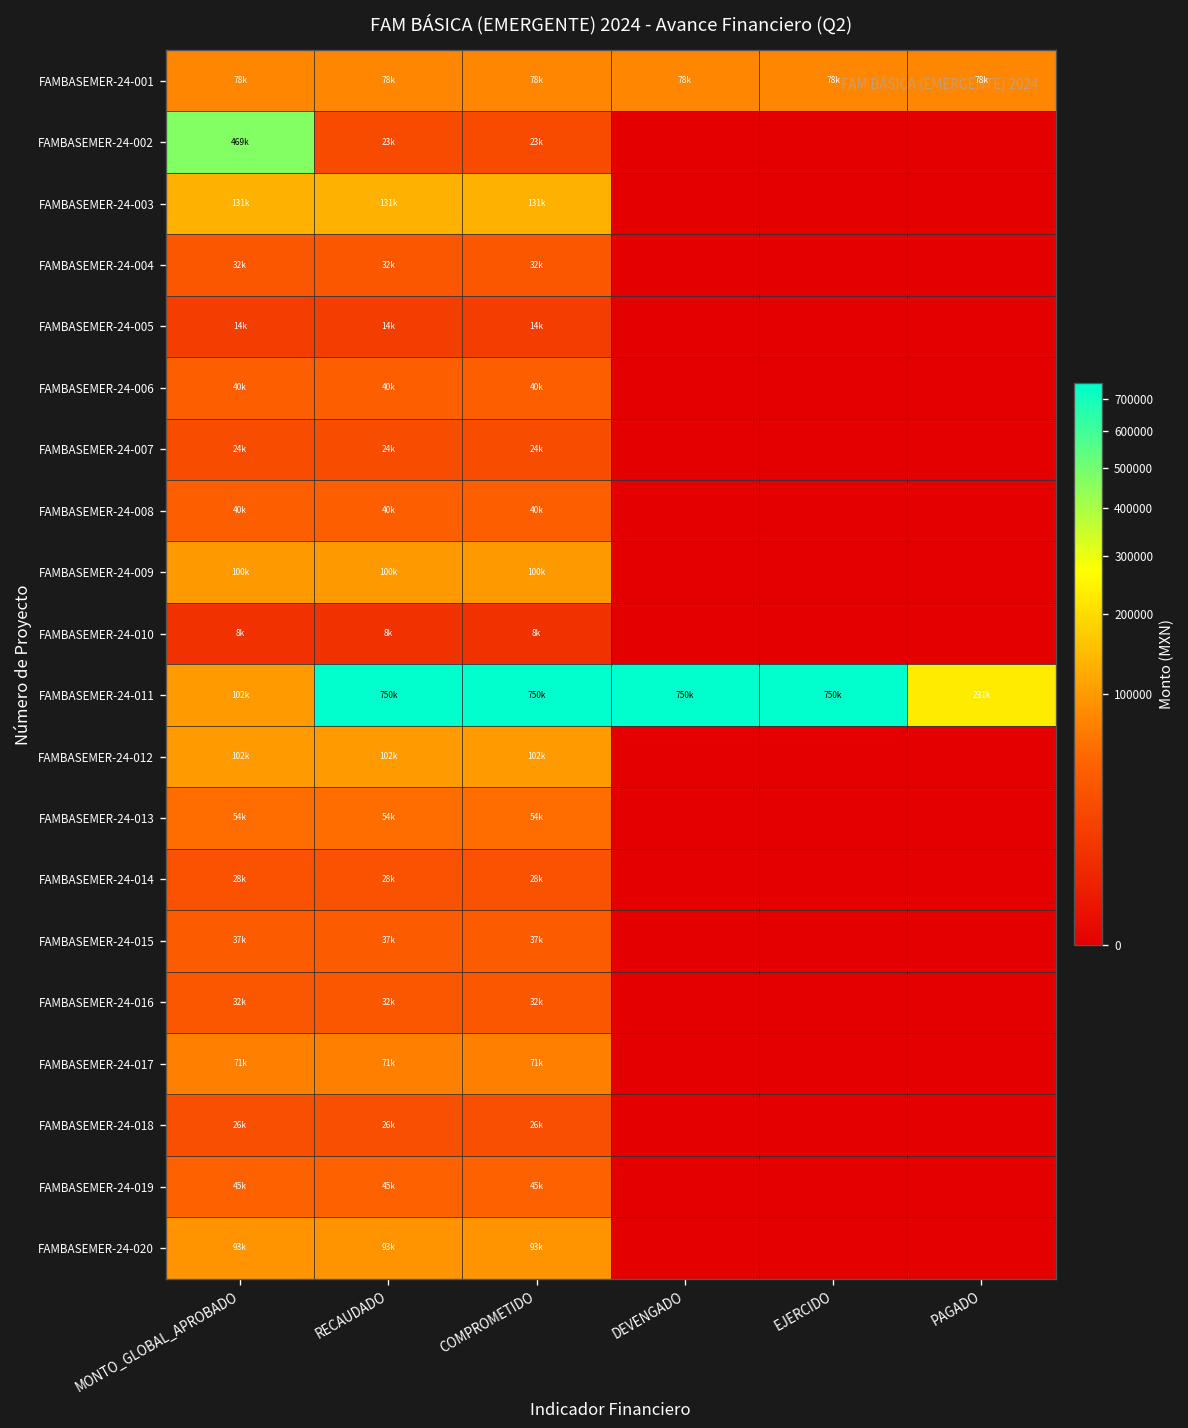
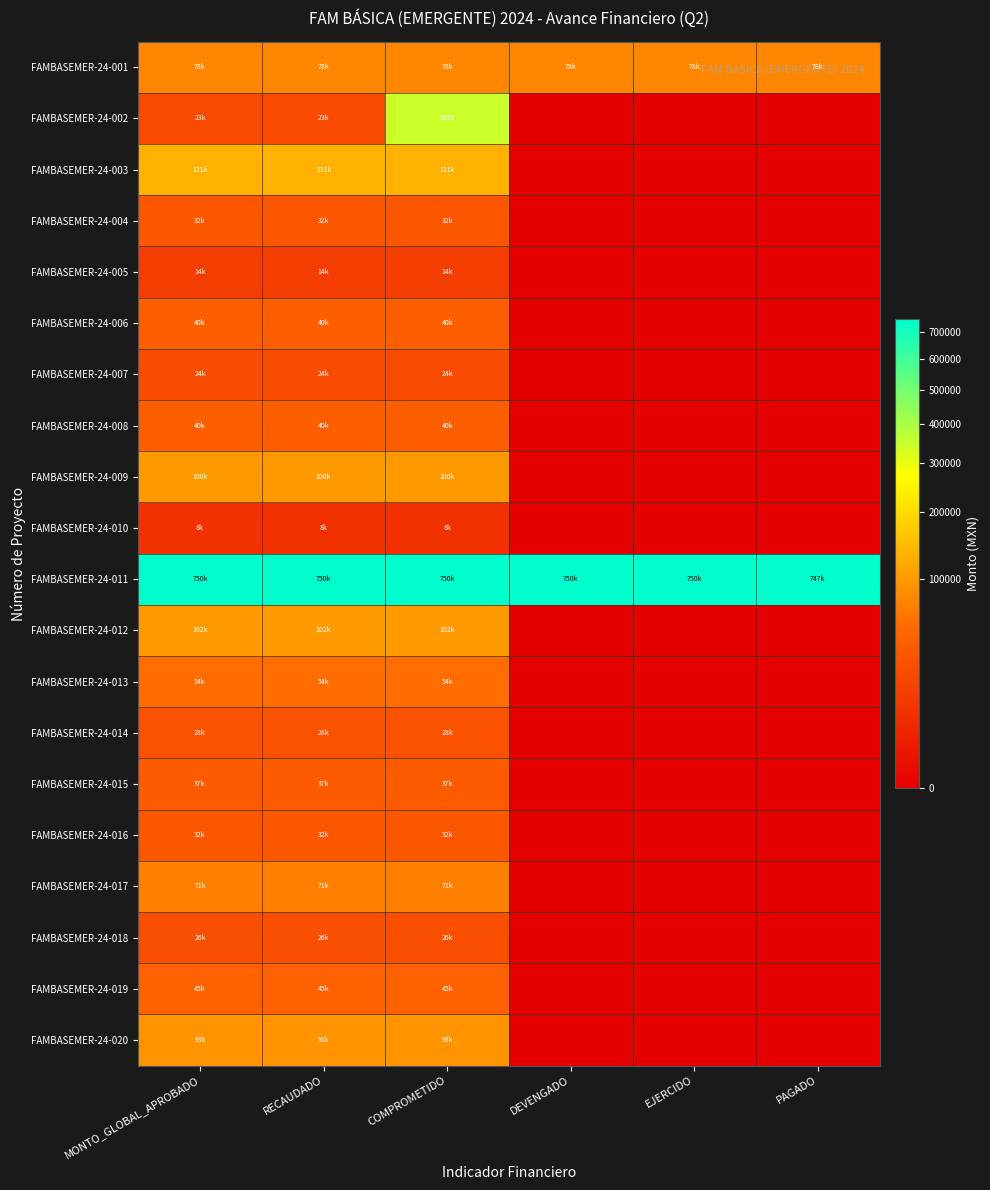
FAMBASEMER-24-002, MONTO_GLOBAL_APROBADO: 469k -> 23k
FAMBASEMER-24-002, COMPROMETIDO: 23k -> 345k
FAMBASEMER-24-011, MONTO_GLOBAL_APROBADO: 102k -> 750k
FAMBASEMER-24-011, PAGADO: 231k -> 747k
